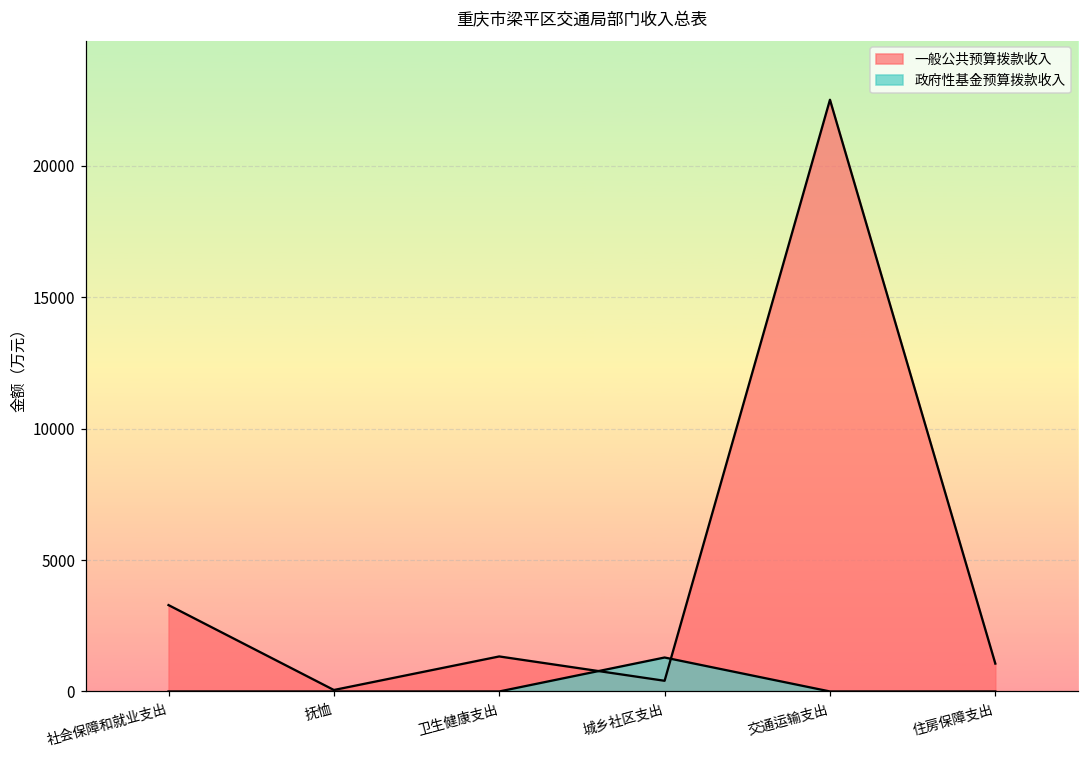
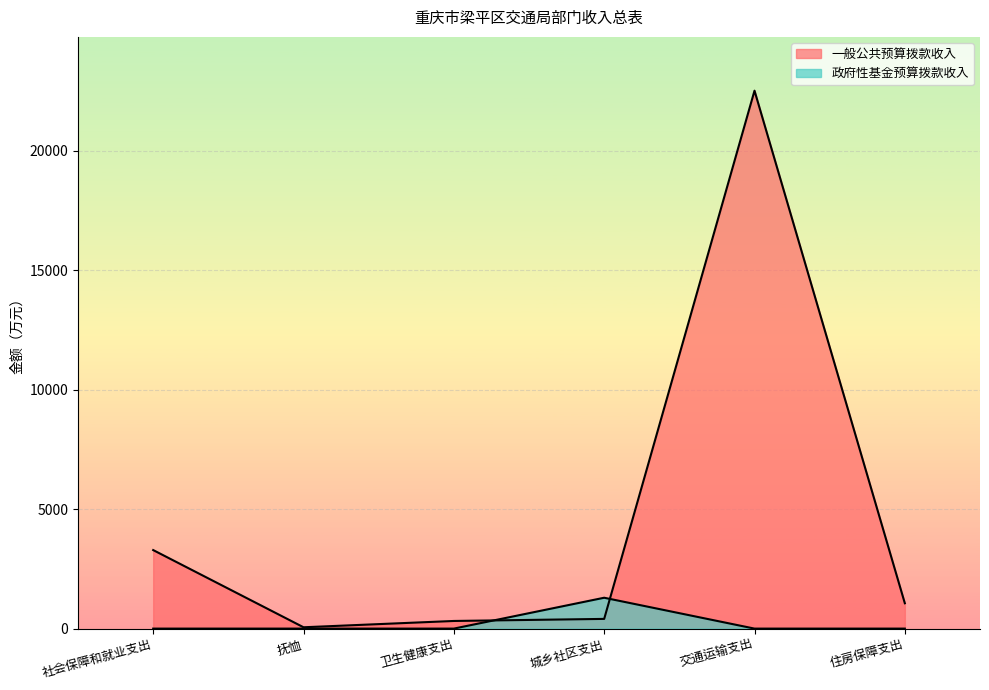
一般公共预算拨款收入, 卫生健康支出: 1300 -> 300
